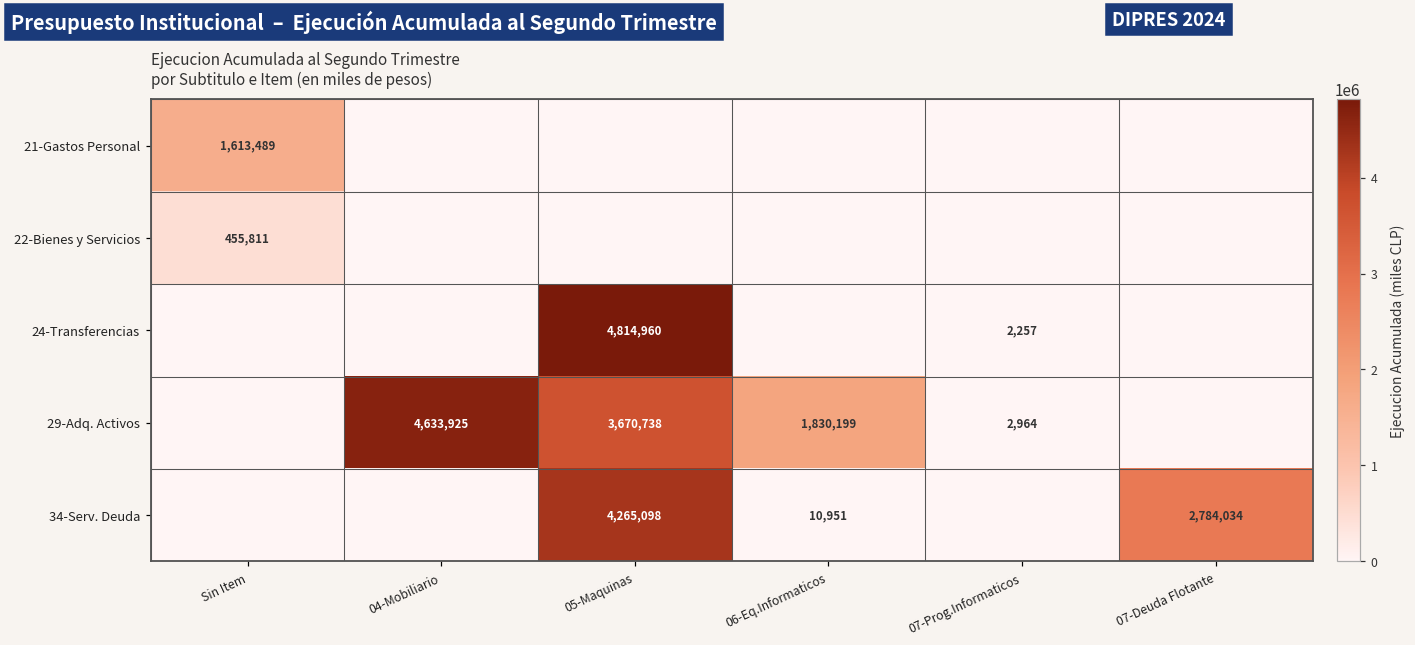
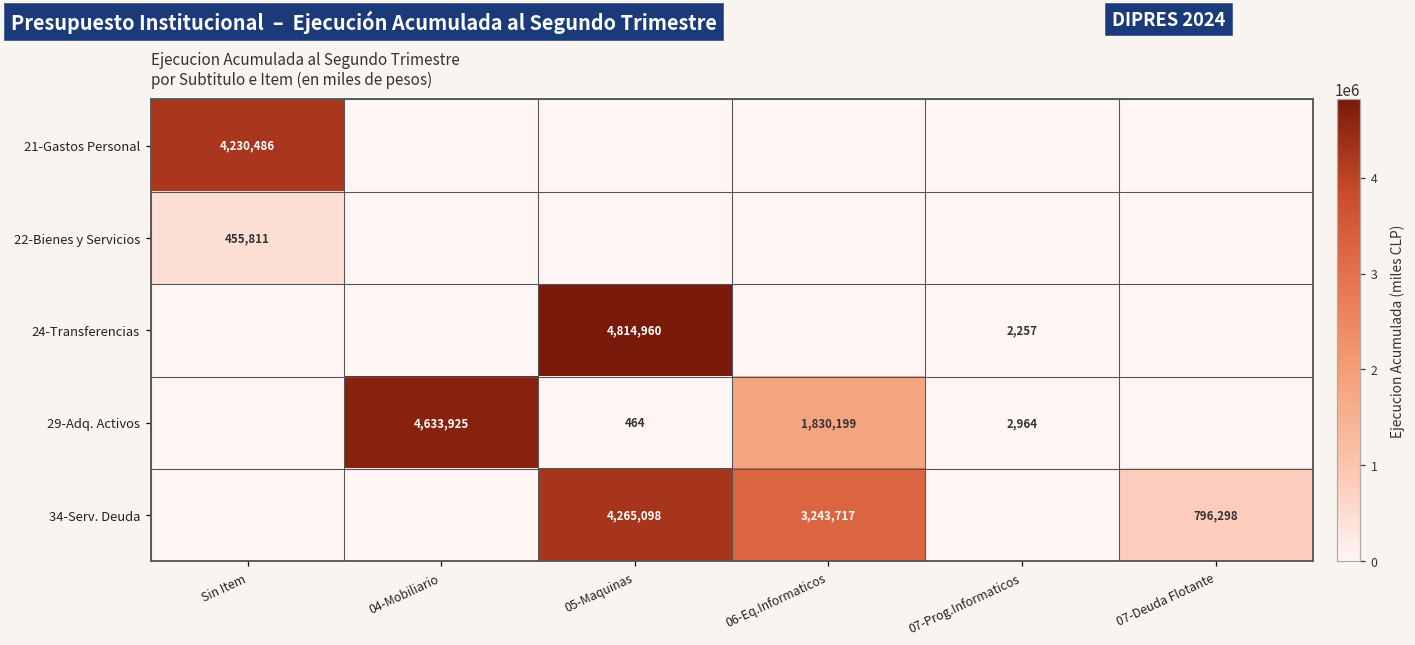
21-Gastos Personal, Sin Item: 1,613,489 -> 4,230,486
29-Adq. Activos, 05-Maquinas: 3,670,738 -> 464
34-Serv. Deuda, 06-Eq.Informaticos: 10,951 -> 3,243,717
34-Serv. Deuda, 07-Deuda Flotante: 2,784,034 -> 796,298
